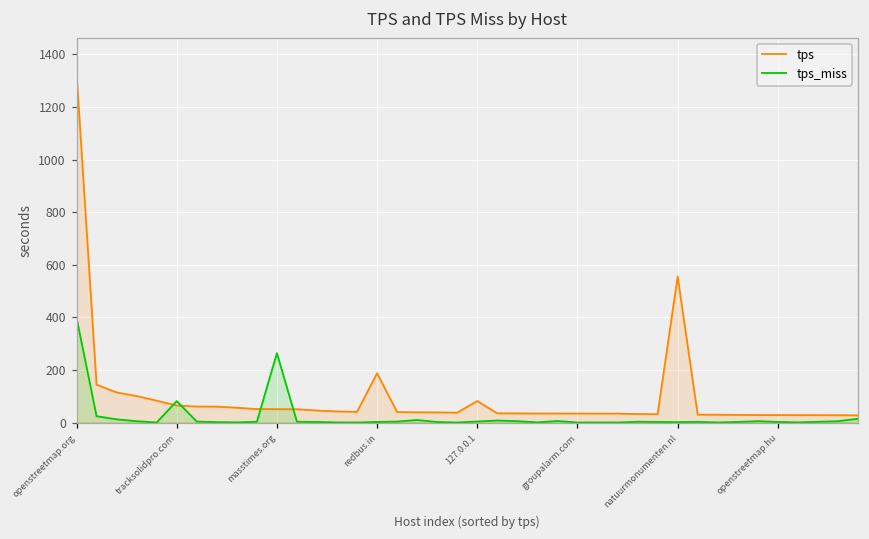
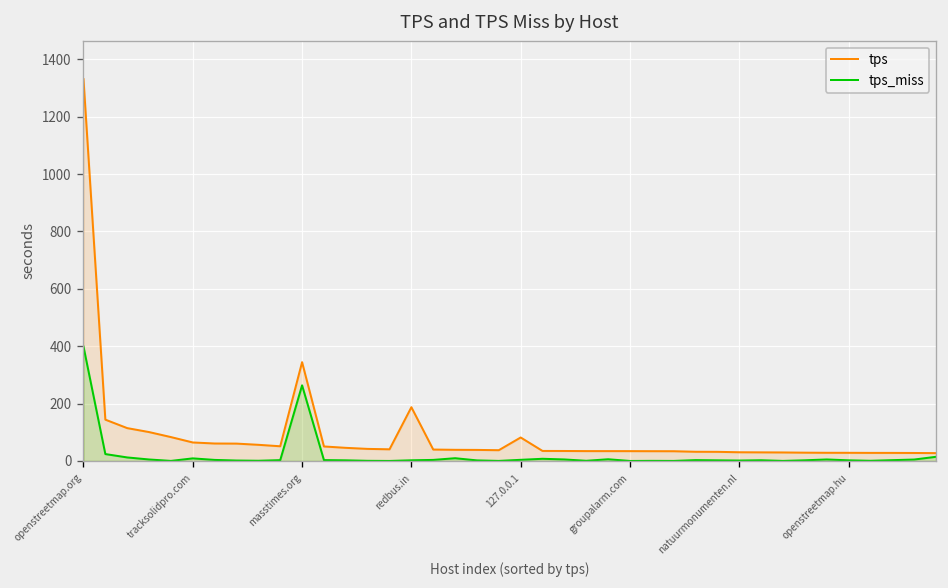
tps_miss, tracksolidpro.com: 80 -> 10
tps, masstimes.org: 50 -> 340
tps, natuurmonumenten.nl: 560 -> 30
